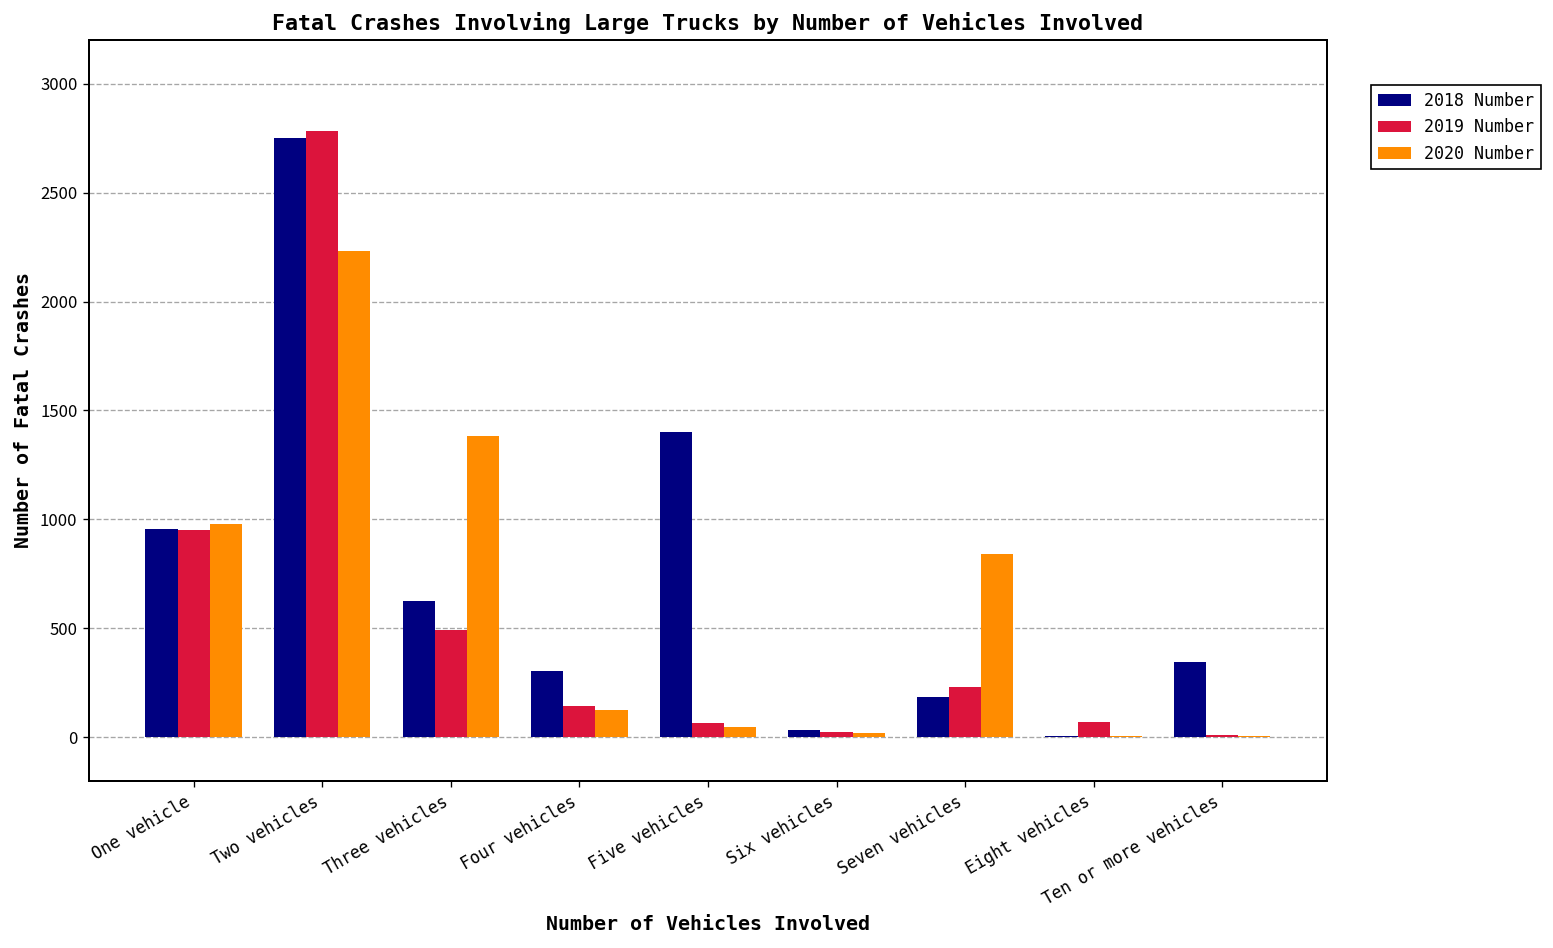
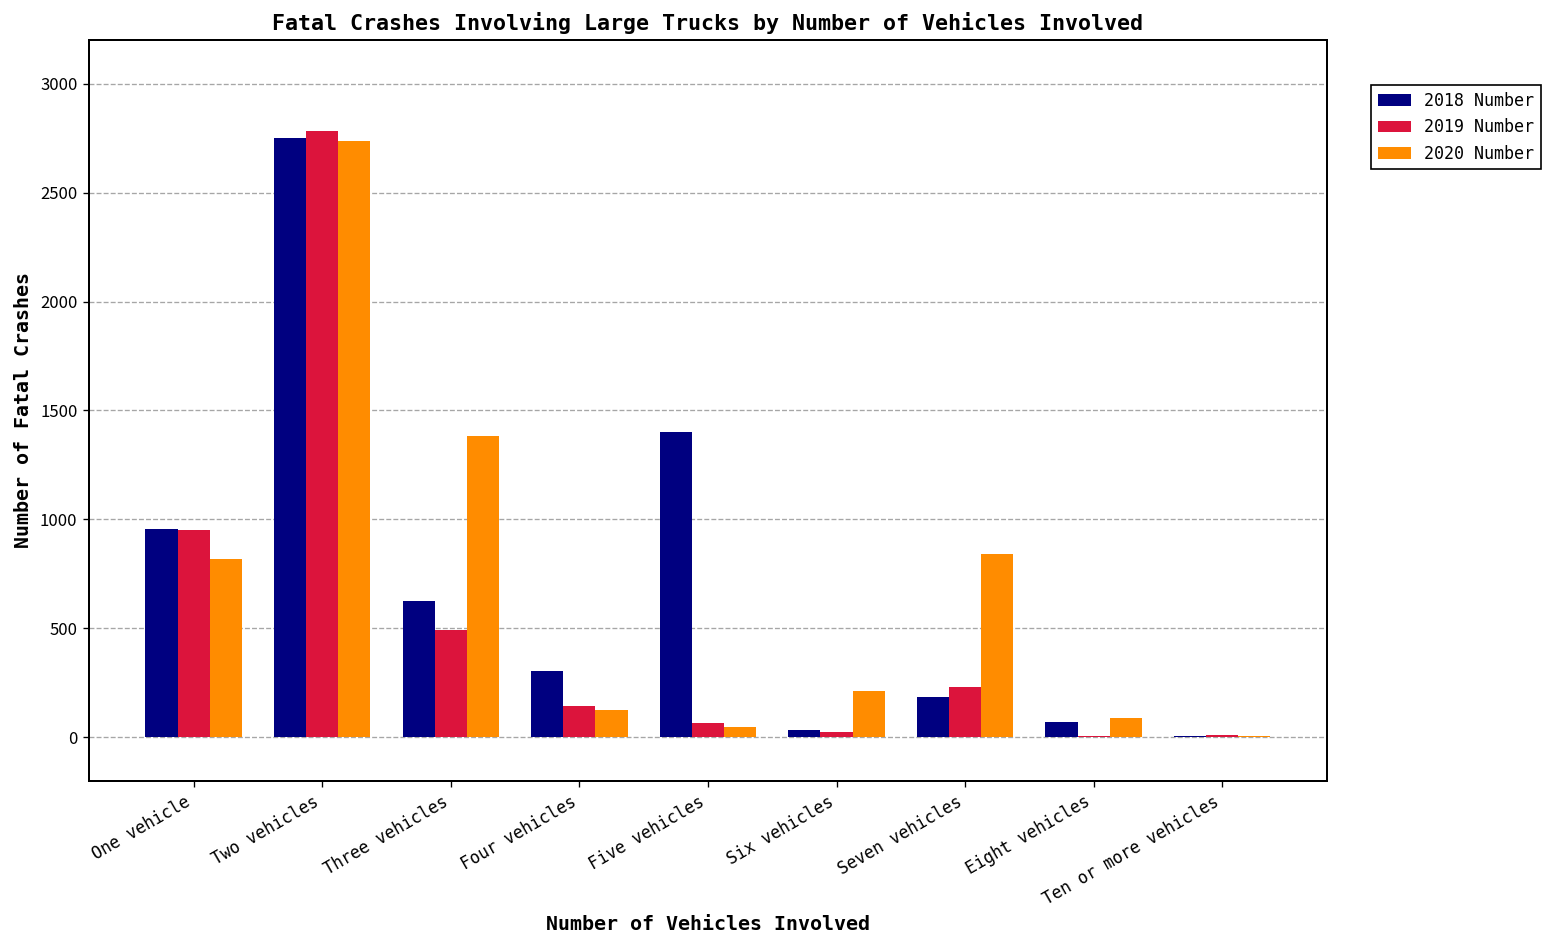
2020 Number, One vehicle: 980 -> 820
2020 Number, Two vehicles: 2230 -> 2740
2020 Number, Six vehicles: 20 -> 210
2018 Number, Eight vehicles: 10 -> 70
2019 Number, Eight vehicles: 70 -> 10
2020 Number, Eight vehicles: 10 -> 90
2018 Number, Ten or more vehicles: 350 -> 10
